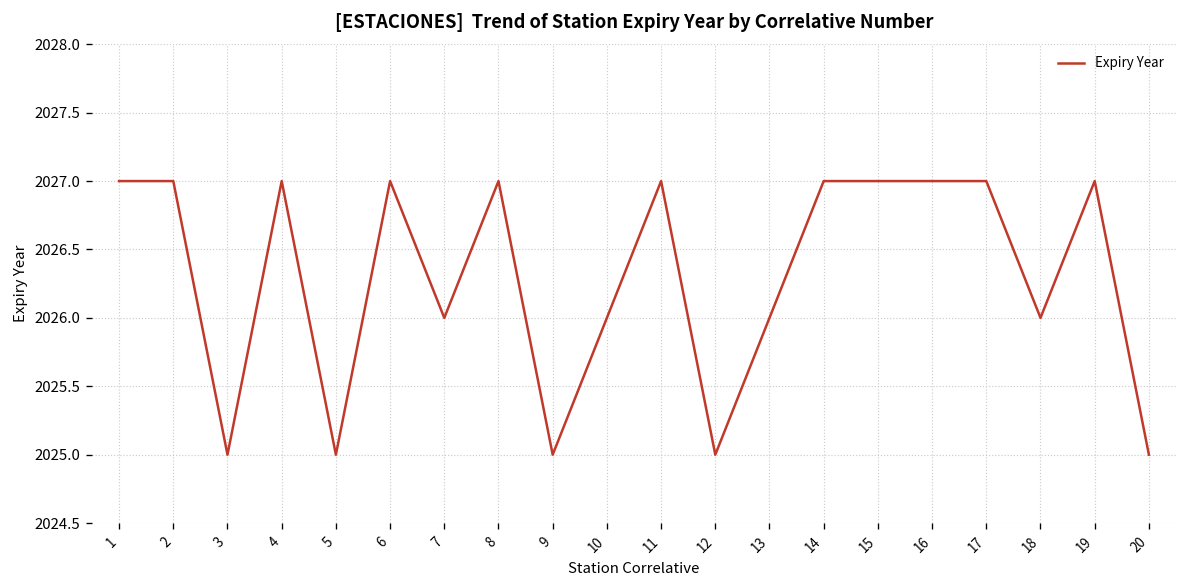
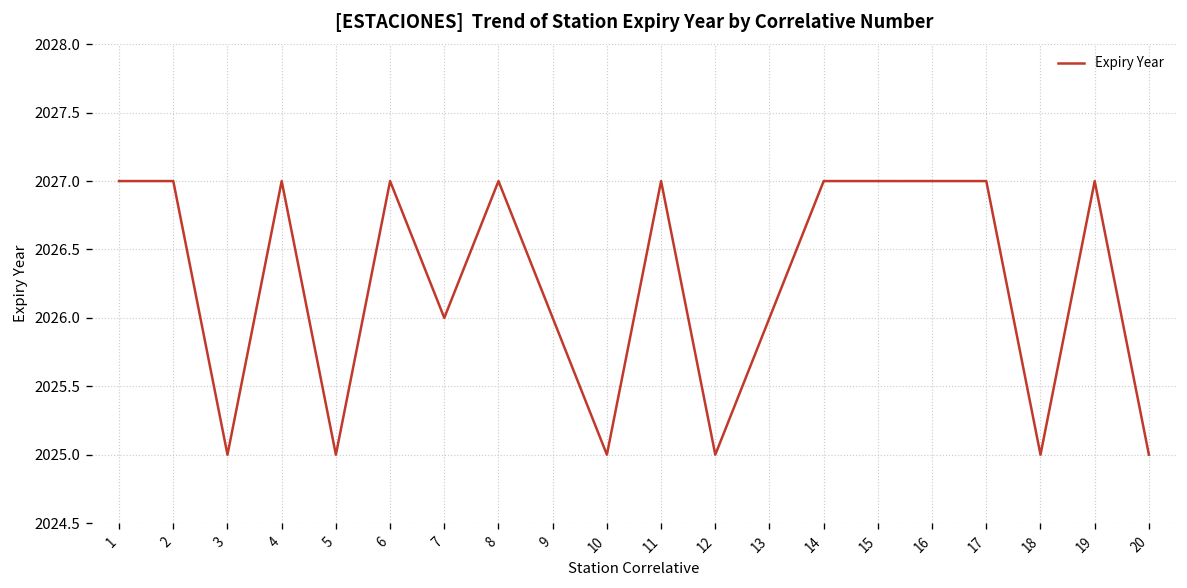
9: 2025 -> 2026
10: 2026 -> 2025
18: 2026 -> 2025
